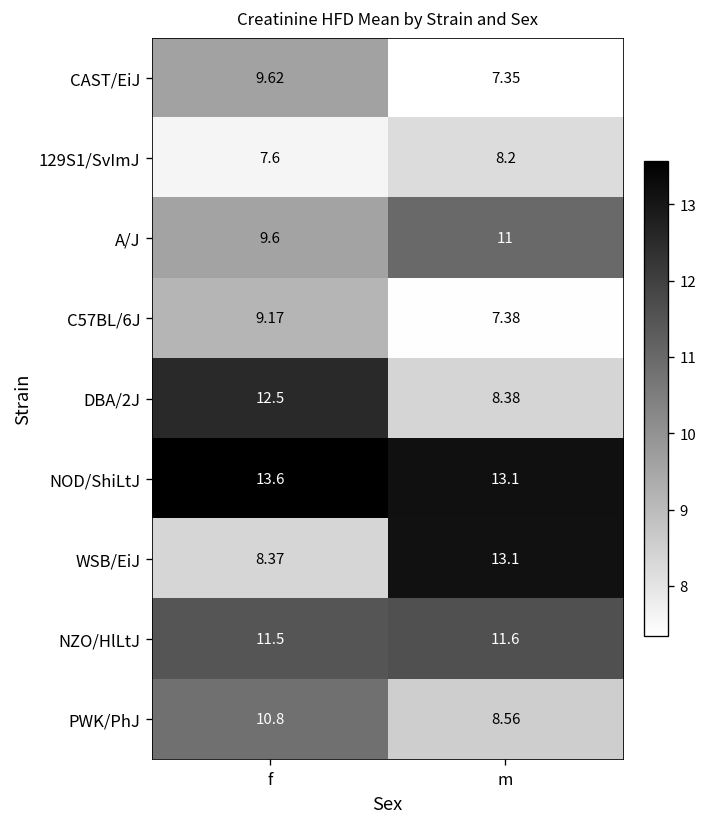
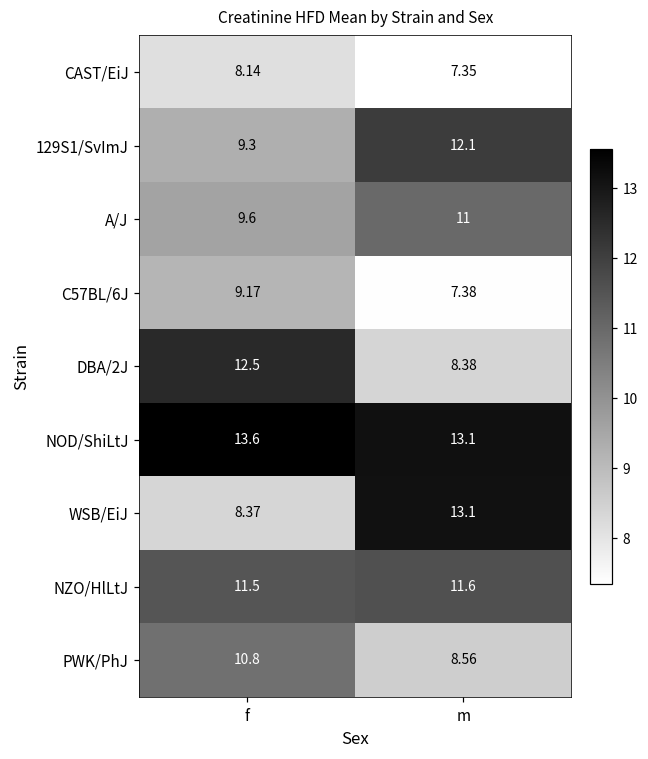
CAST/EiJ, f: 9.62 -> 8.14
129S1/SvImJ, f: 7.6 -> 9.3
129S1/SvImJ, m: 8.2 -> 12.1
